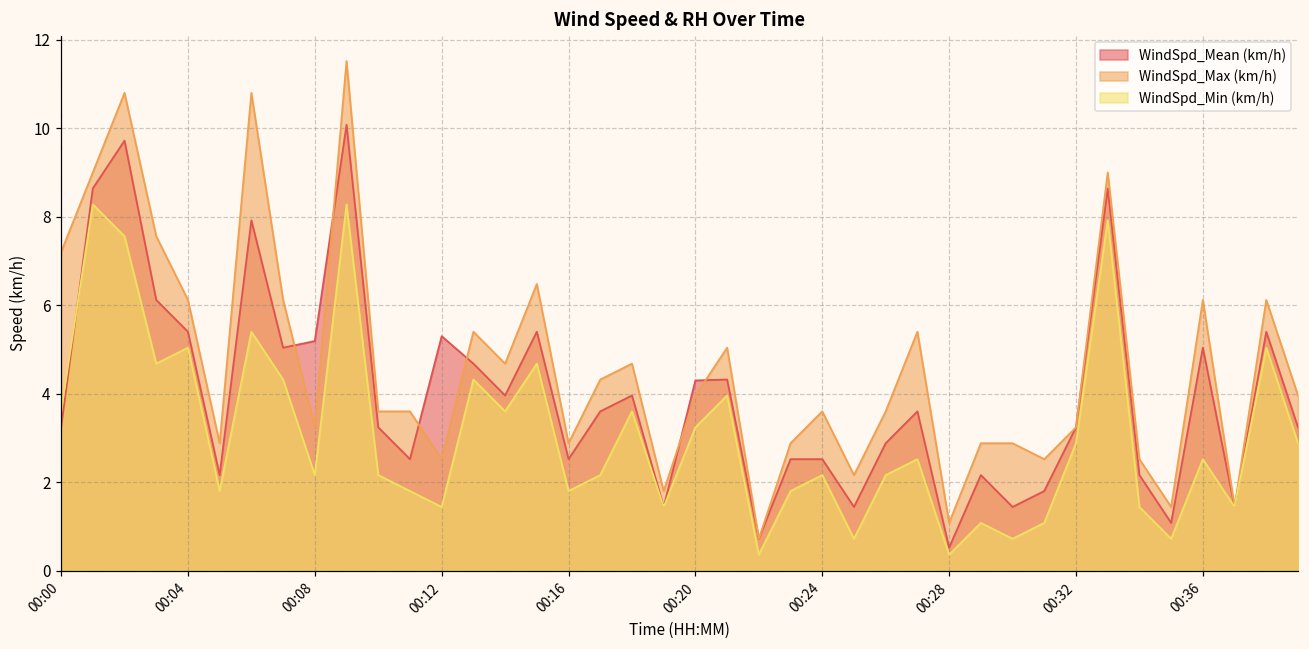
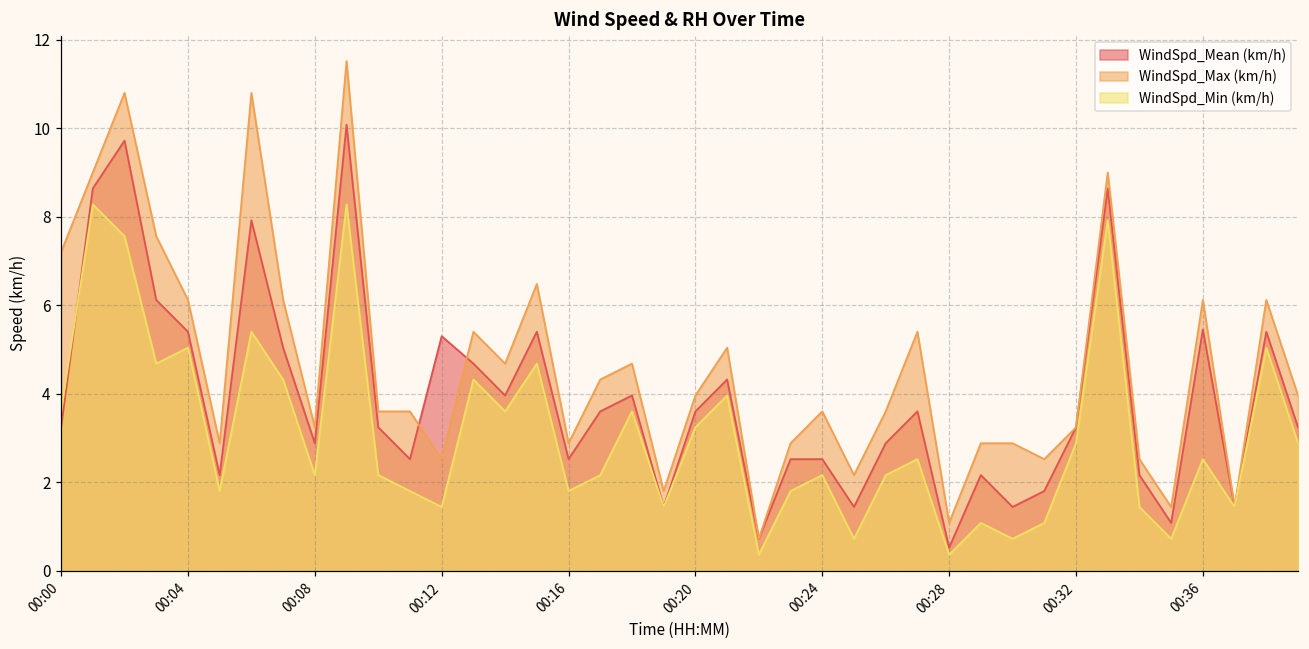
WindSpd_Mean (km/h), 00:08: 5.2 -> 2.9
WindSpd_Mean (km/h), 00:20: 4.3 -> 3.6
WindSpd_Mean (km/h), 00:36: 5.0 -> 5.5
